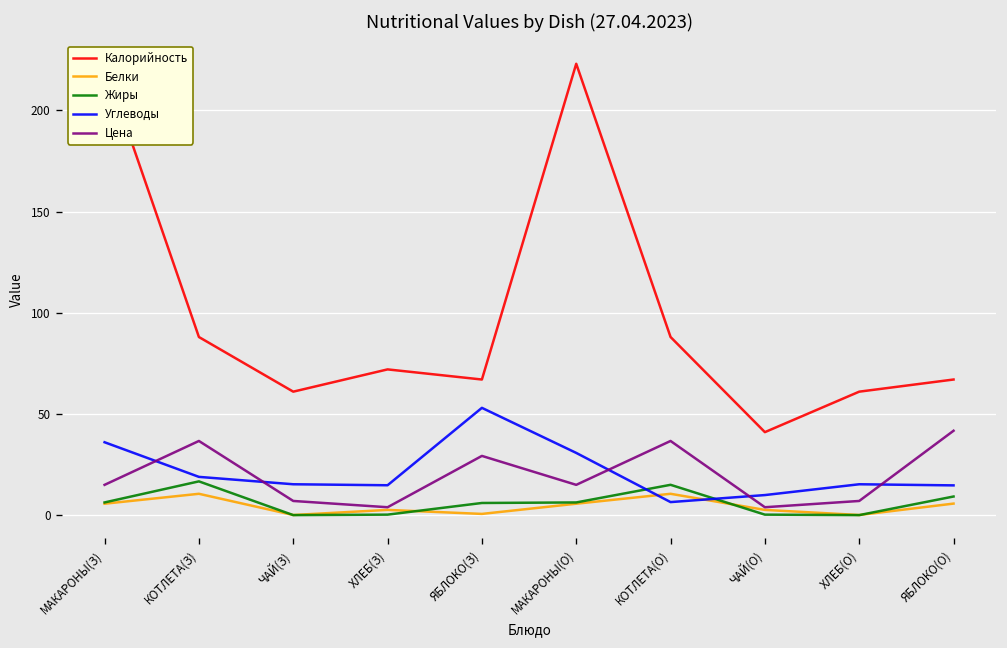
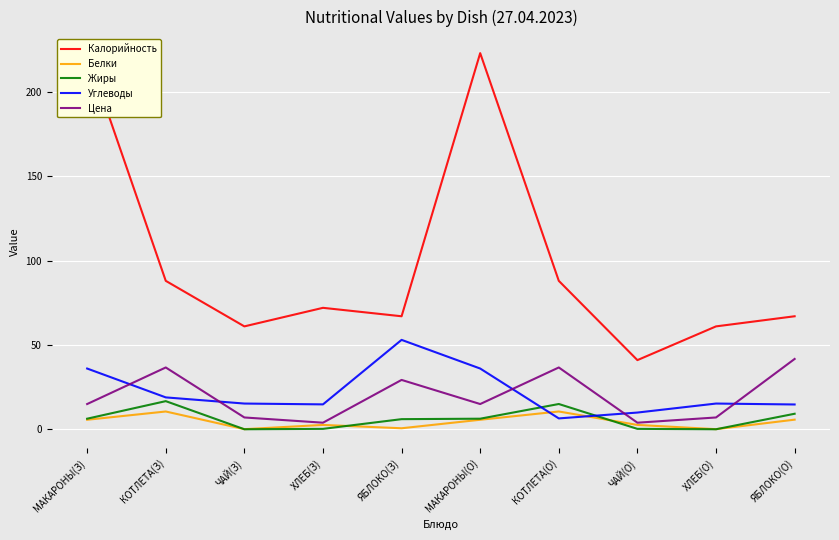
Углеводы, МАКАРОНЫ(О): 31 -> 36
